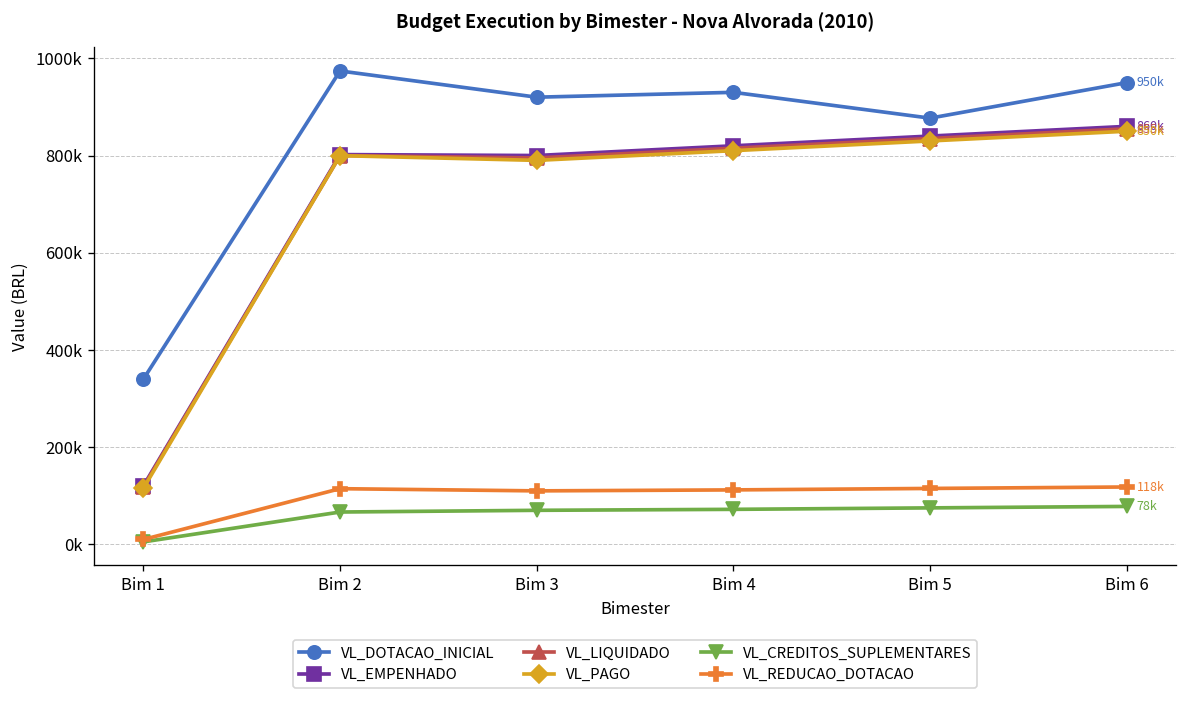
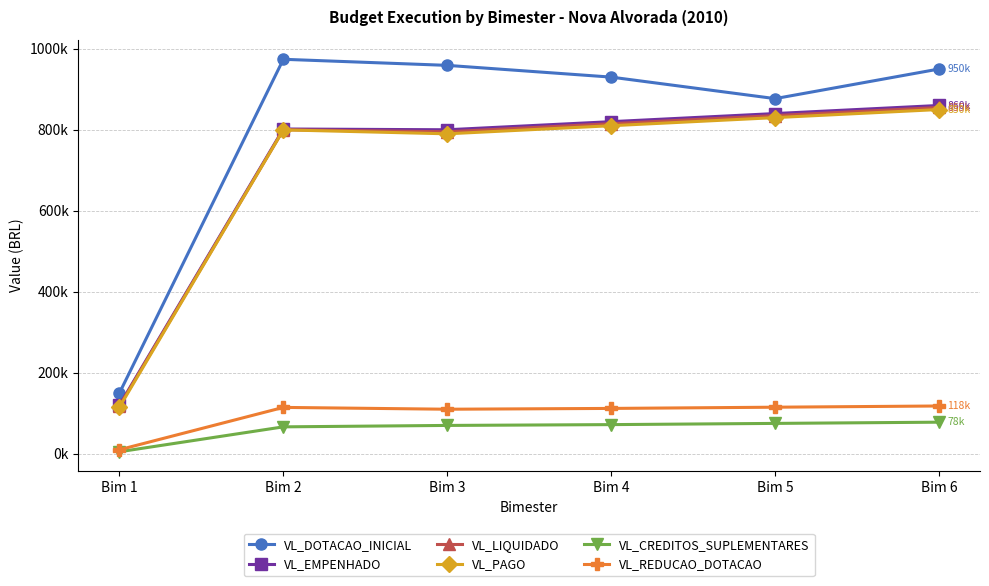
VL_DOTACAO_INICIAL, Bim 1: 340000 -> 150000
VL_DOTACAO_INICIAL, Bim 3: 920000 -> 960000
